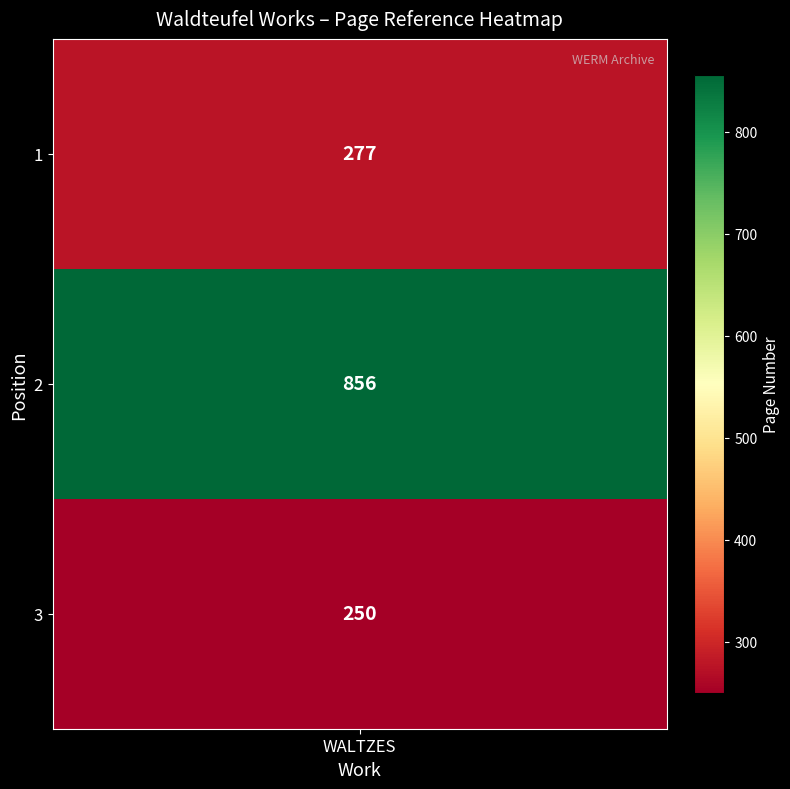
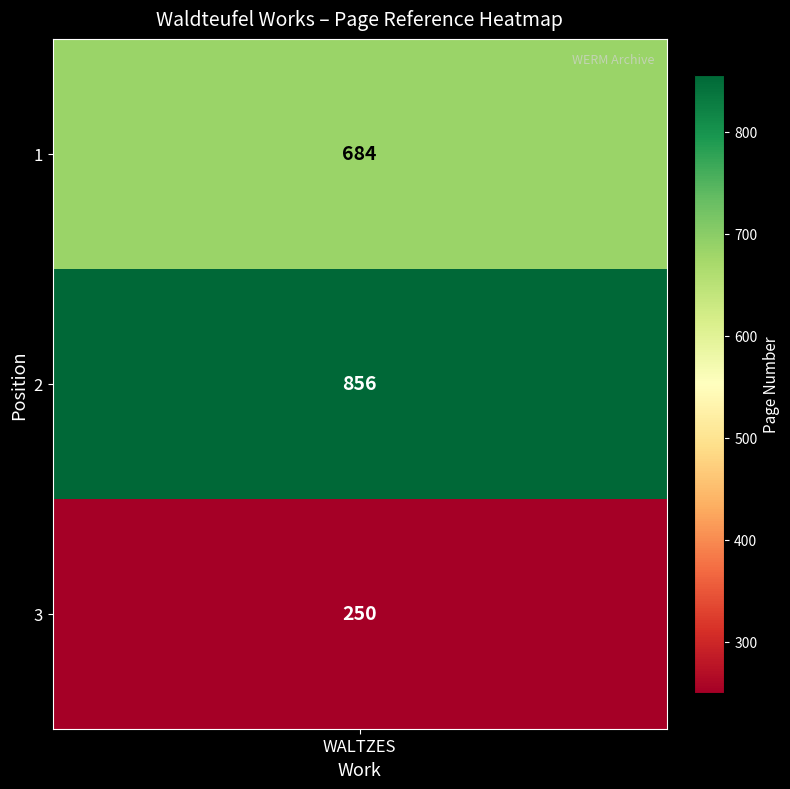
1, WALTZES: 277 -> 684
